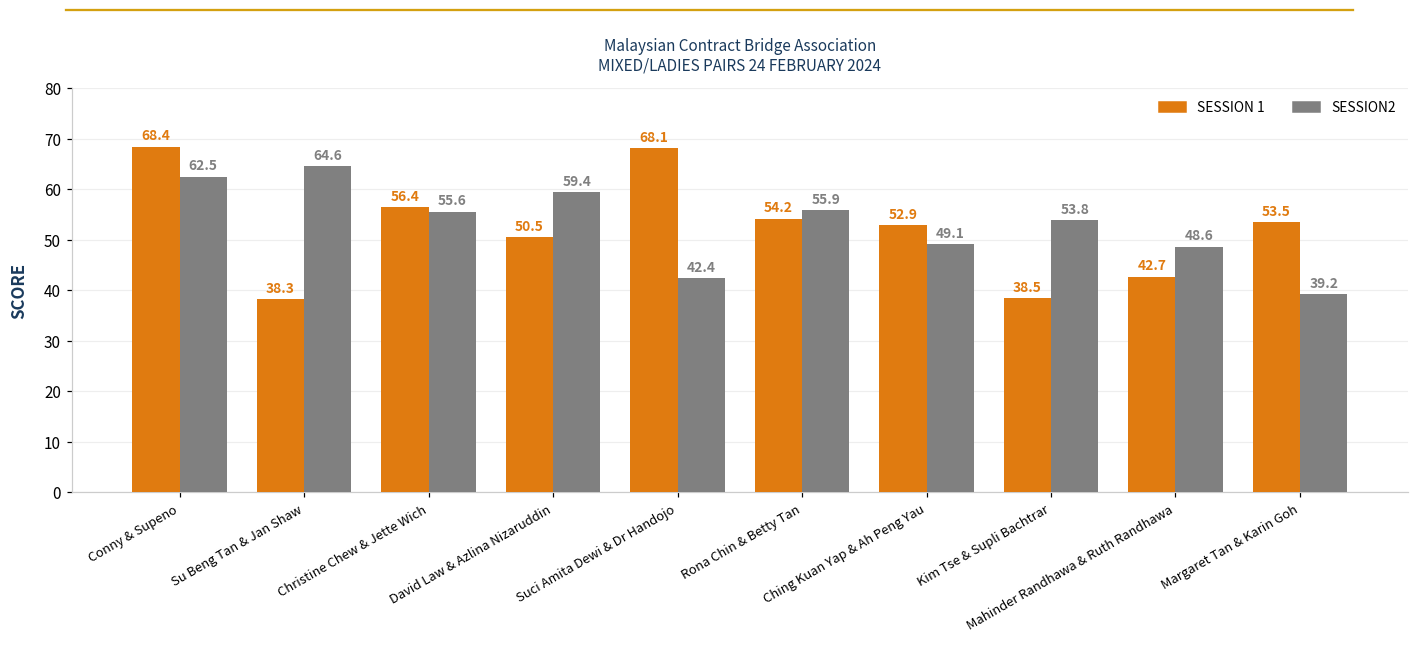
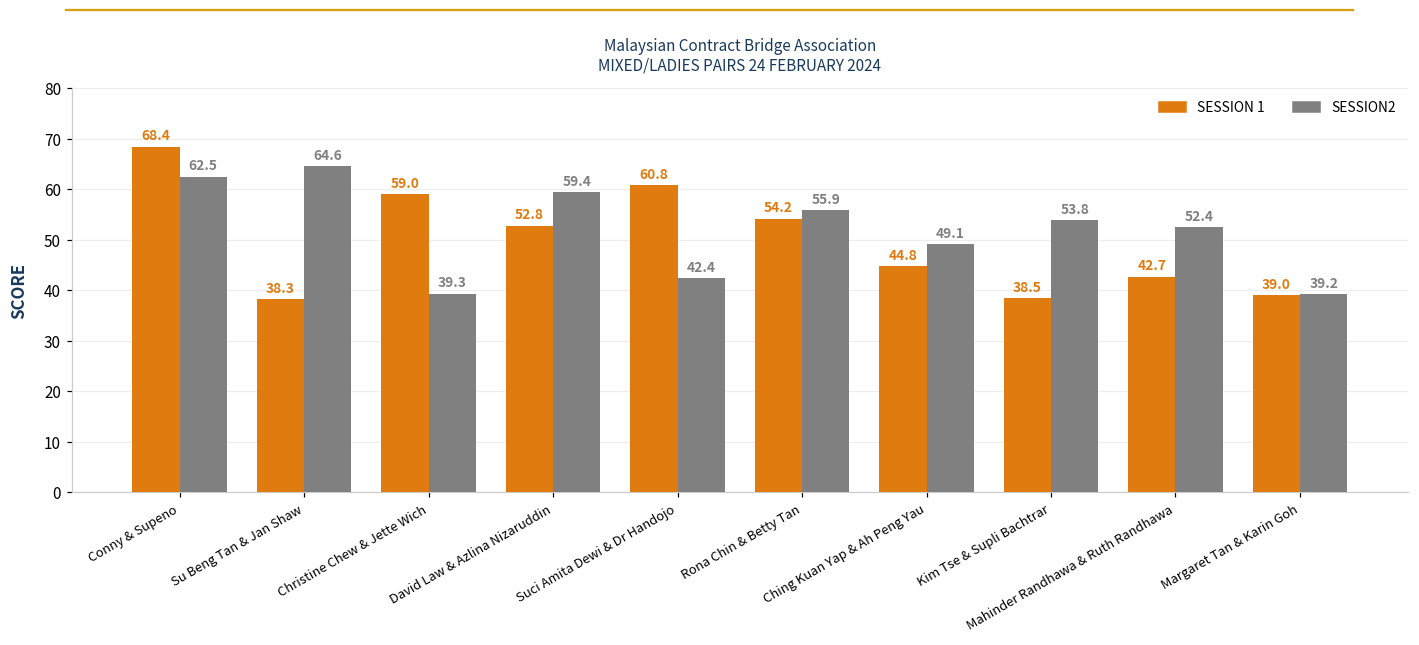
SESSION 1, Christine Chew & Jette Wich: 56.4 -> 59.0
SESSION2, Christine Chew & Jette Wich: 55.6 -> 39.3
SESSION 1, David Law & Azlina Nizaruddin: 50.5 -> 52.8
SESSION 1, Suci Amita Dewi & Dr Handojo: 68.1 -> 60.8
SESSION 1, Ching Kuan Yap & Ah Peng Yau: 52.9 -> 44.8
SESSION2, Mahinder Randhawa & Ruth Randhawa: 48.6 -> 52.4
SESSION 1, Margaret Tan & Karin Goh: 53.5 -> 39.0
